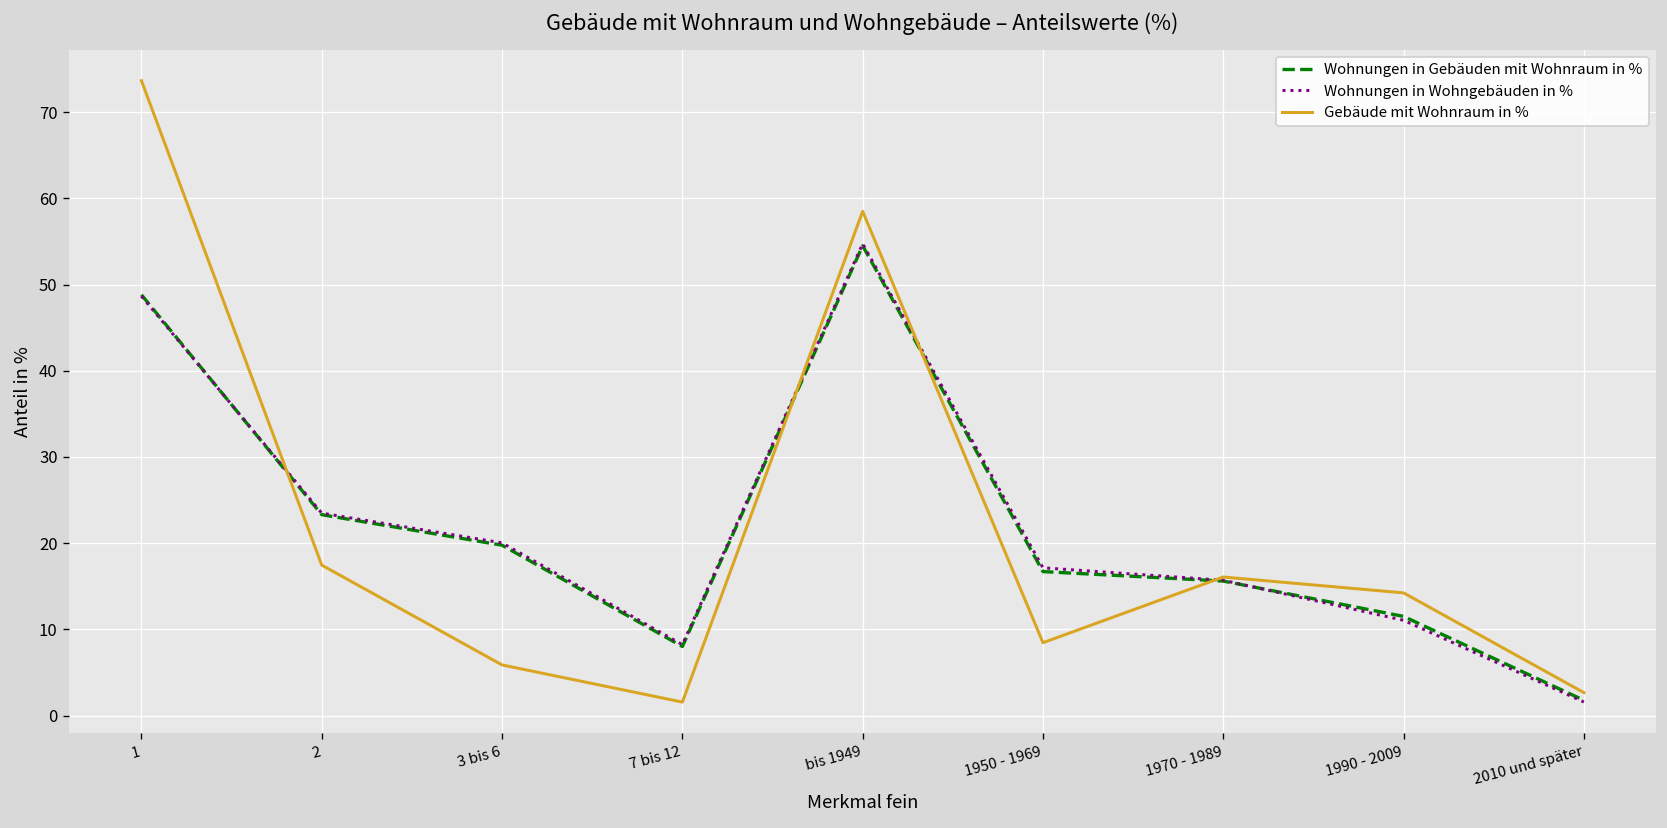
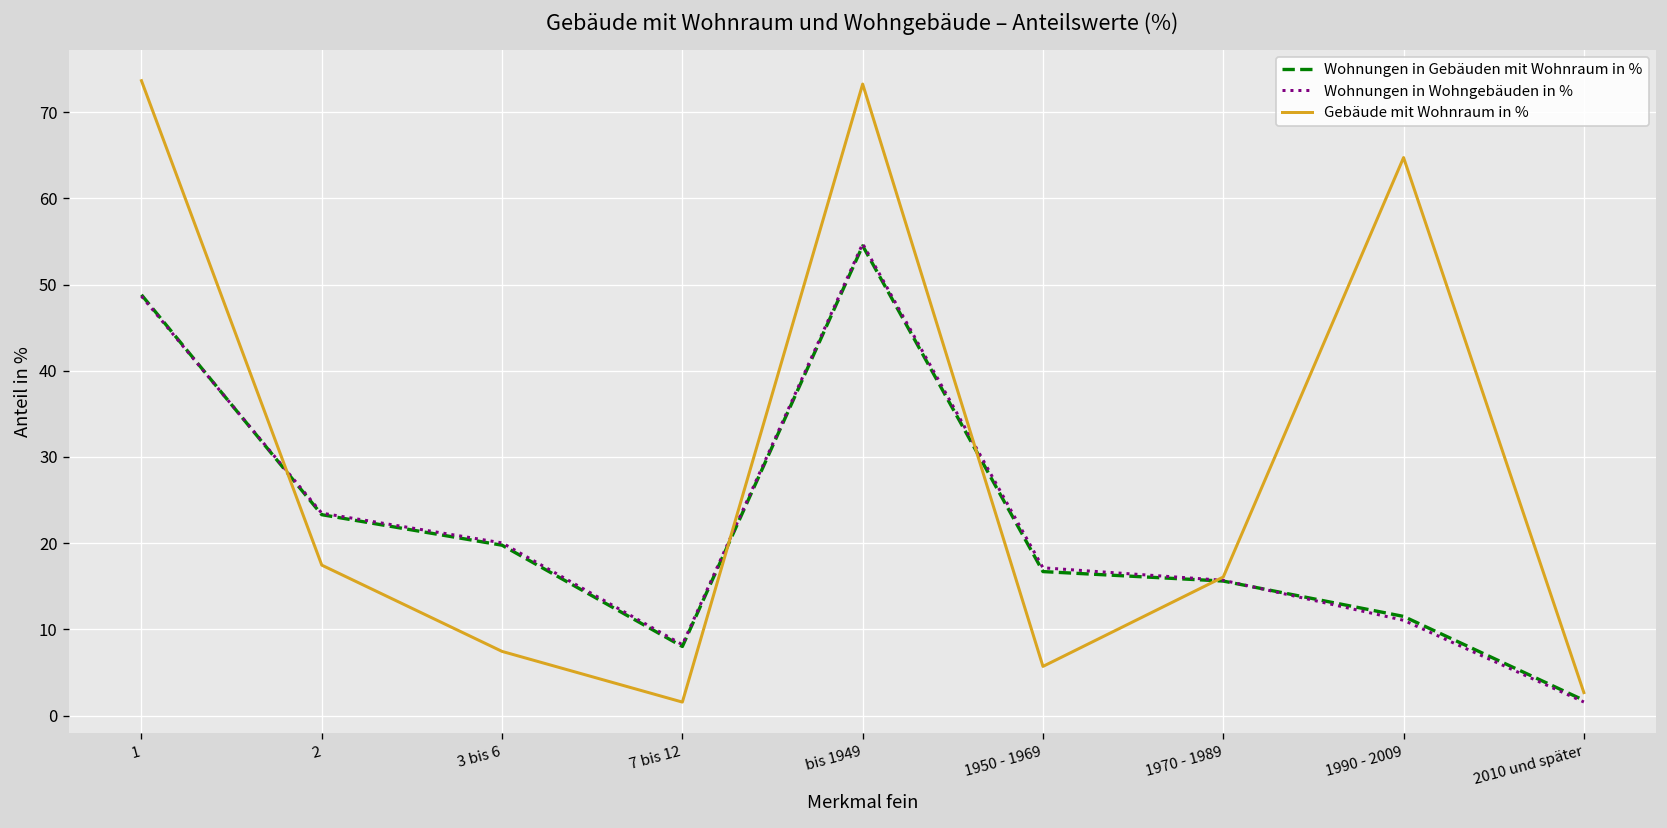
Gebäude mit Wohnraum in %, 3 bis 6: 6 -> 7
Gebäude mit Wohnraum in %, bis 1949: 58 -> 73
Gebäude mit Wohnraum in %, 1950 - 1969: 8 -> 6
Gebäude mit Wohnraum in %, 1990 - 2009: 14 -> 65
